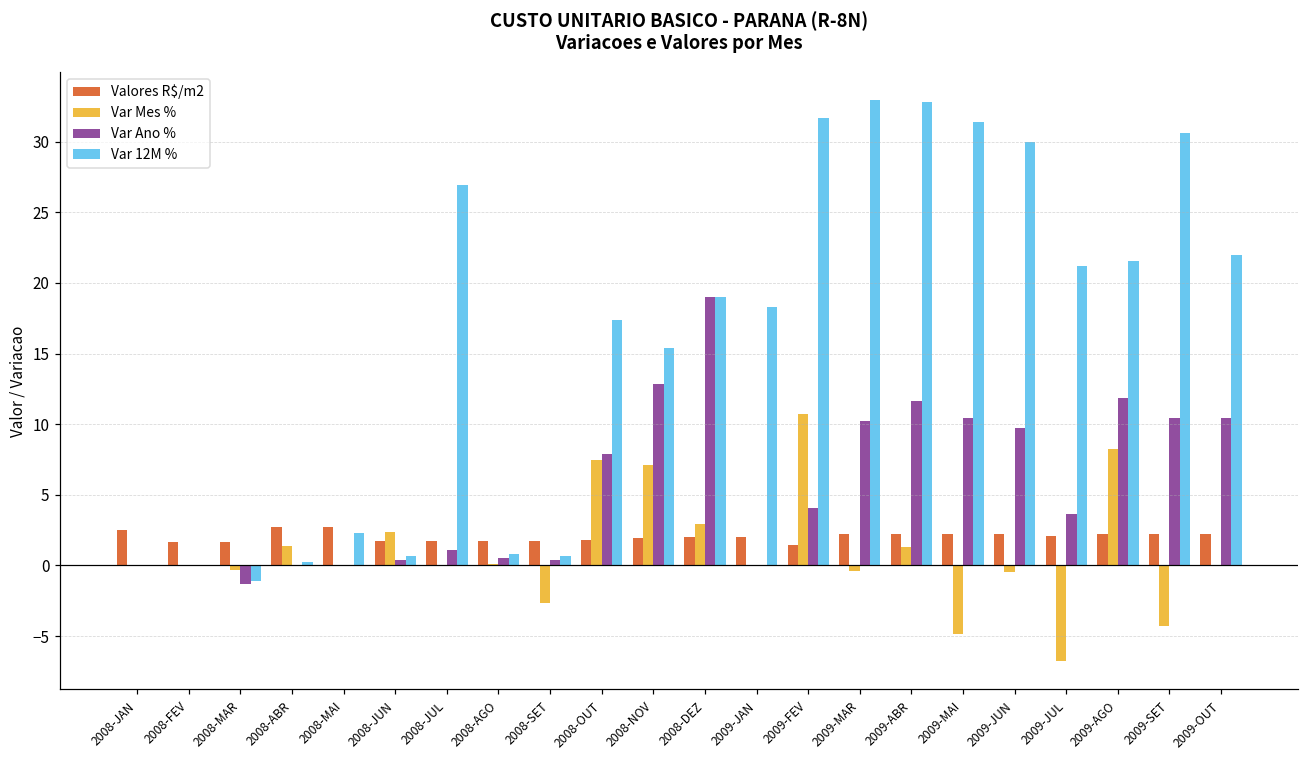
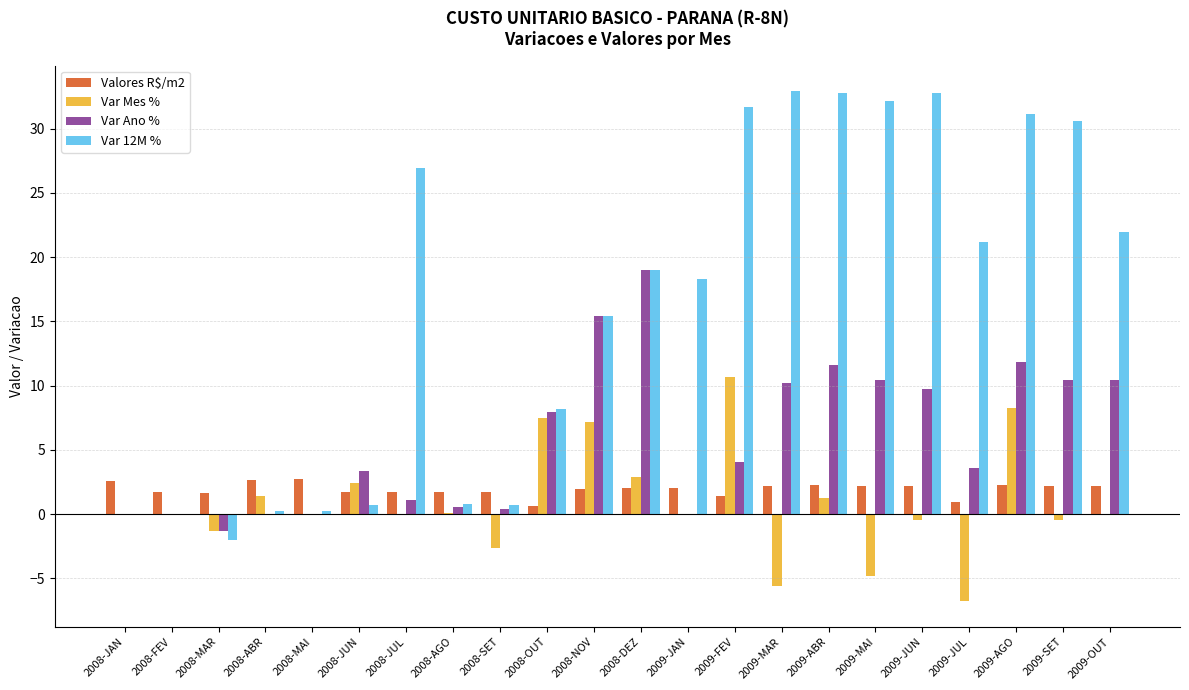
Var Mes %, 2008-MAR: -0.4 -> -1.3
Var 12M %, 2008-MAR: -1.1 -> -2.0
Var 12M %, 2008-MAI: 2.3 -> 0.2
Var Ano %, 2008-JUN: 0.4 -> 3.4
Valores R$/m2, 2008-OUT: 1.8 -> 0.6
Var 12M %, 2008-OUT: 17.4 -> 8.2
Var Ano %, 2008-NOV: 12.8 -> 15.4
Var Mes %, 2009-MAR: -0.4 -> -5.6
Var 12M %, 2009-MAI: 31.4 -> 32.2
Var 12M %, 2009-JUN: 30.0 -> 32.8
Valores R$/m2, 2009-JUL: 2.1 -> 1.0
Var 12M %, 2009-AGO: 21.6 -> 31.2
Var Mes %, 2009-SET: -4.3 -> -0.5
